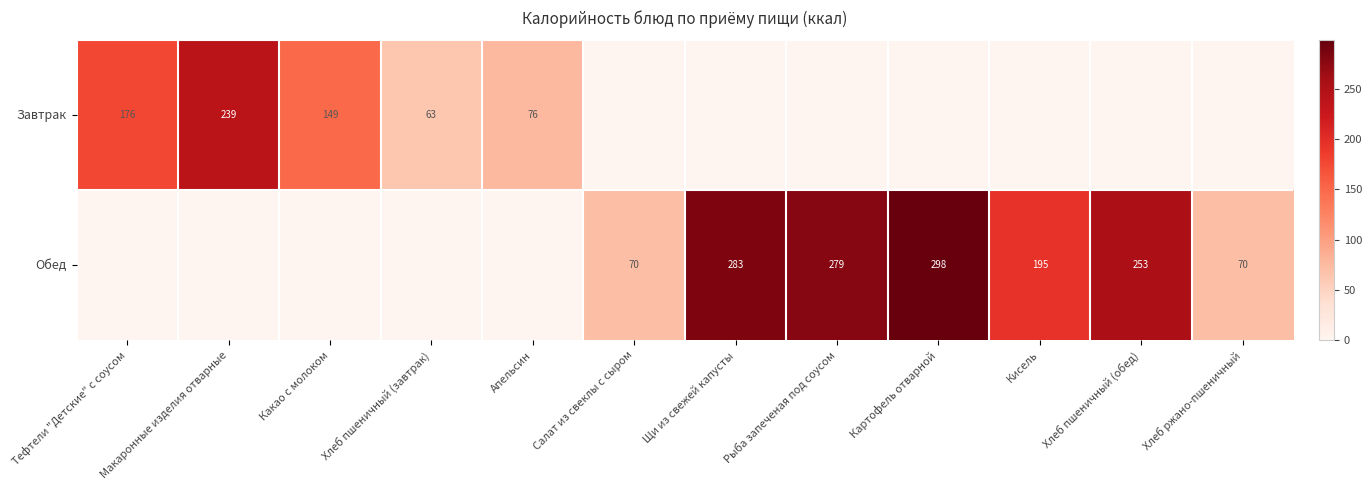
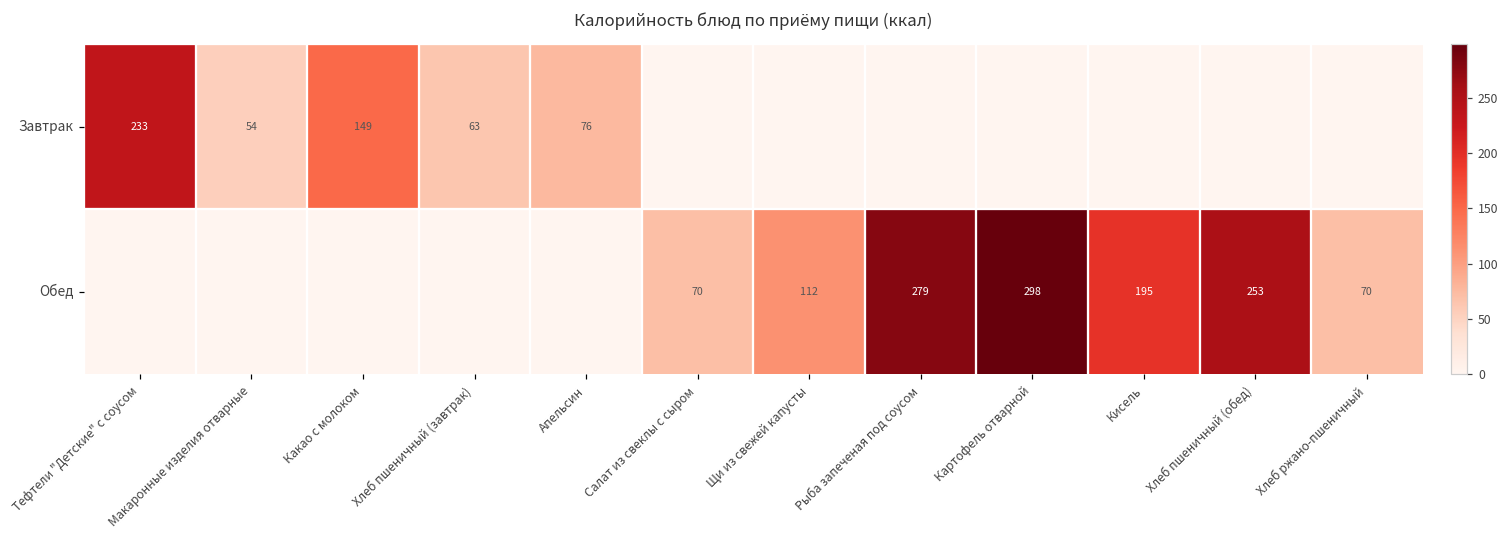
Завтрак, Тефтели "Детские" с соусом: 176 -> 233
Завтрак, Макаронные изделия отварные: 239 -> 54
Обед, Щи из свежей капусты: 283 -> 112
